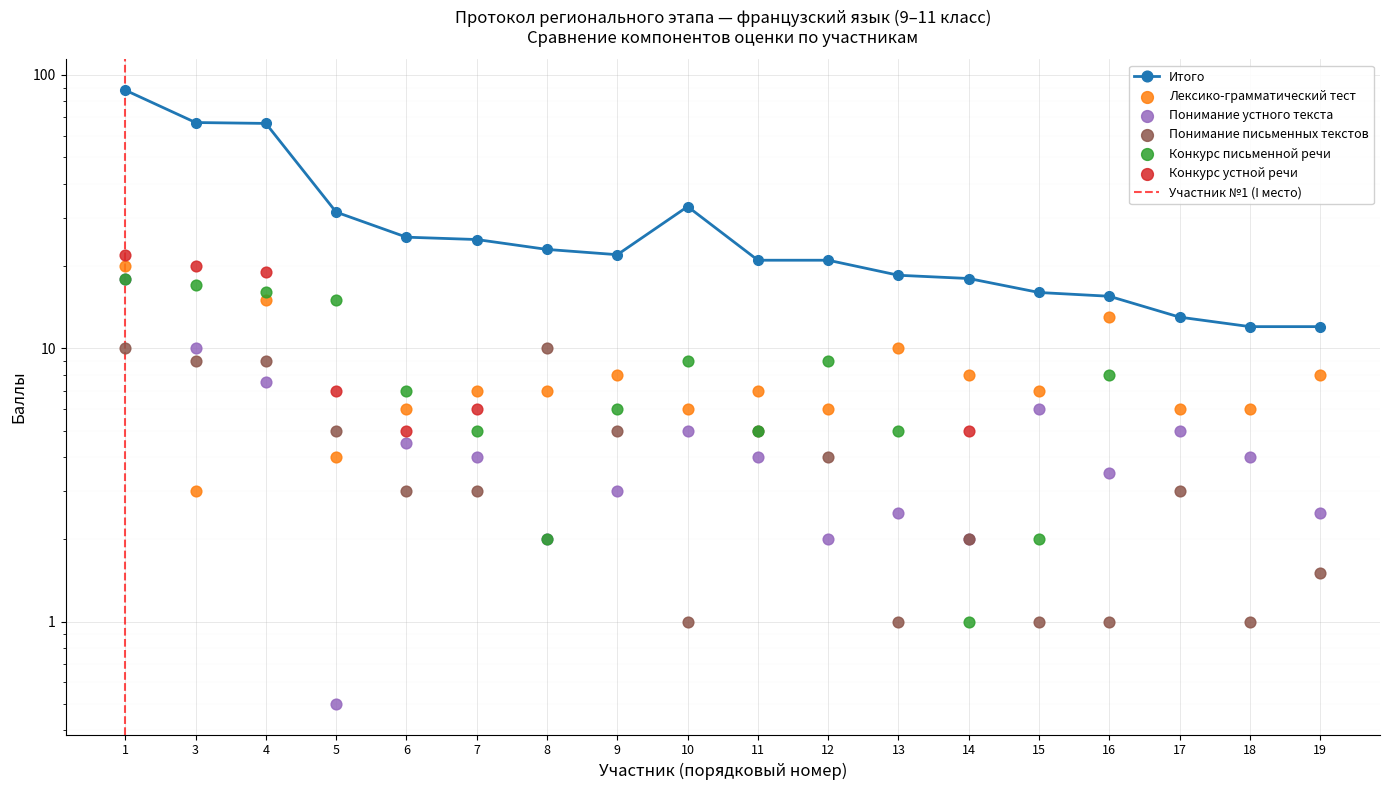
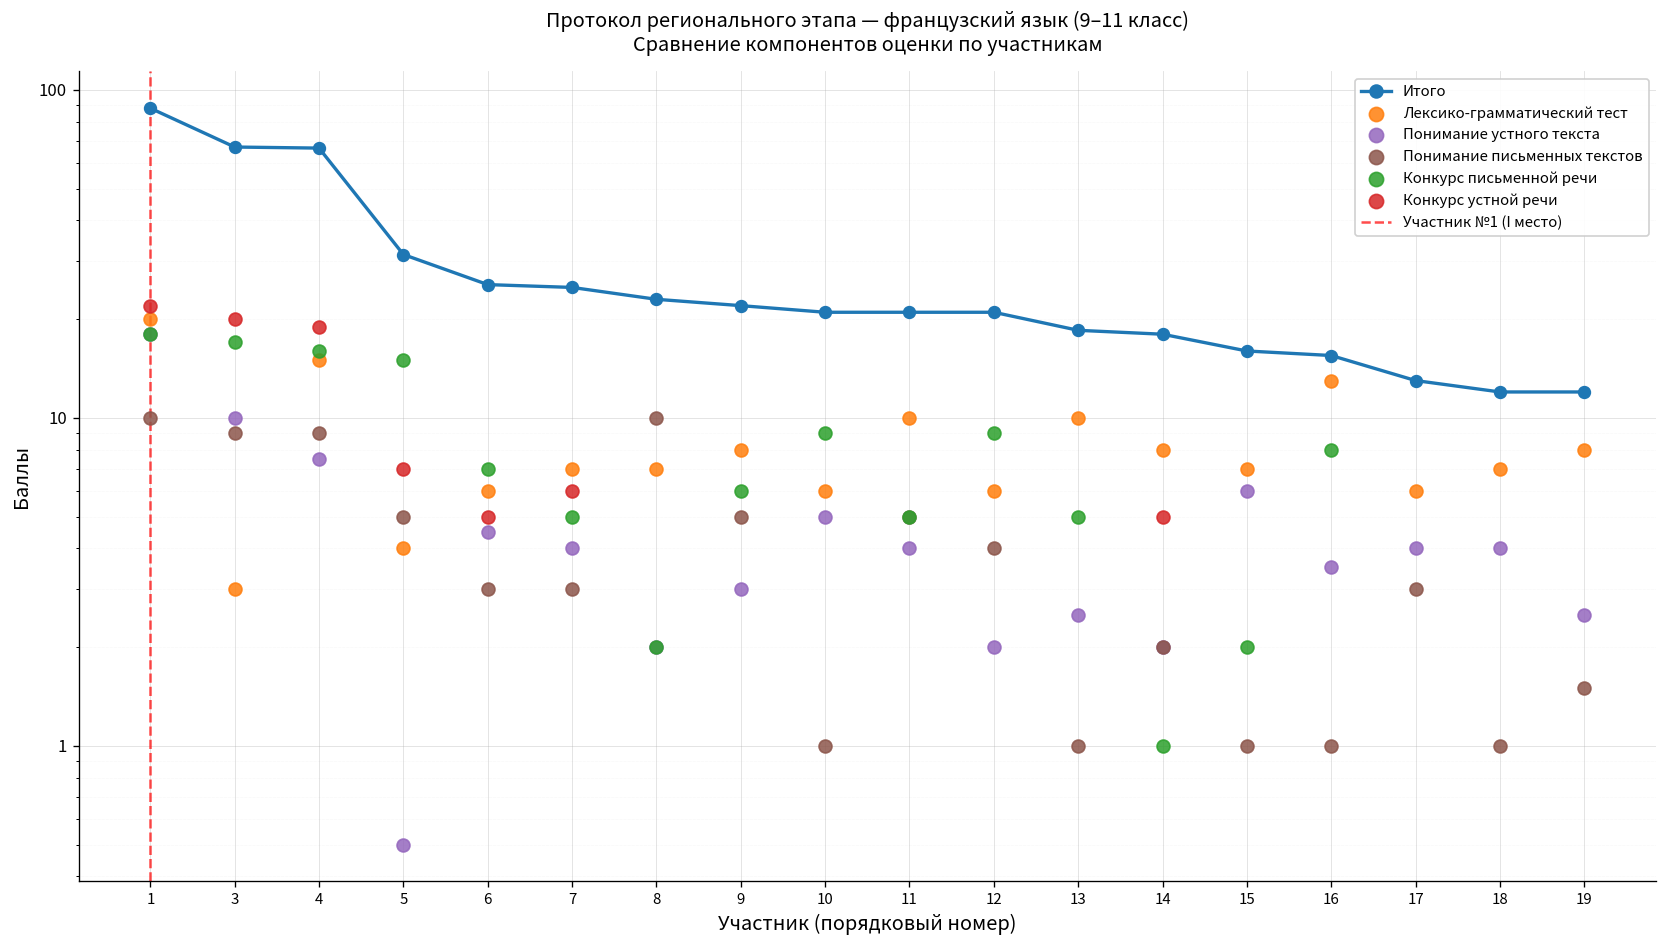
Итого, 10: 33 -> 21
Лексико-грамматический тест, 11: 7 -> 10
Понимание устного текста, 17: 5 -> 4
Лексико-грамматический тест, 18: 6 -> 7
